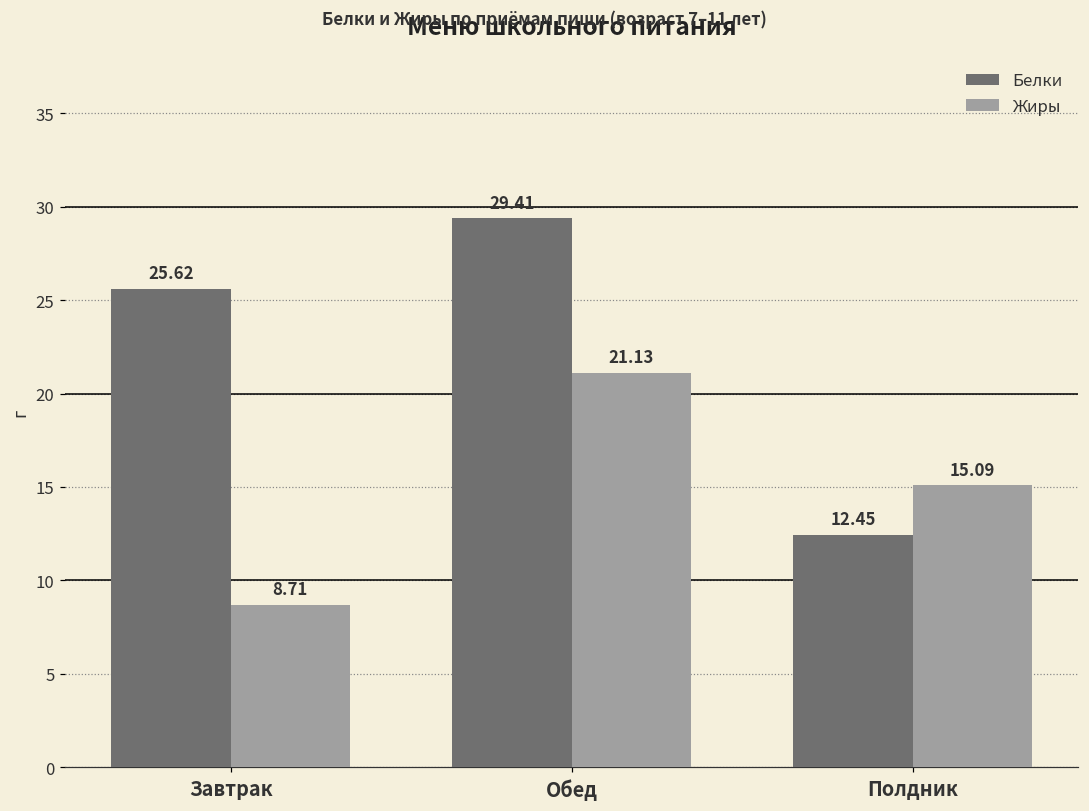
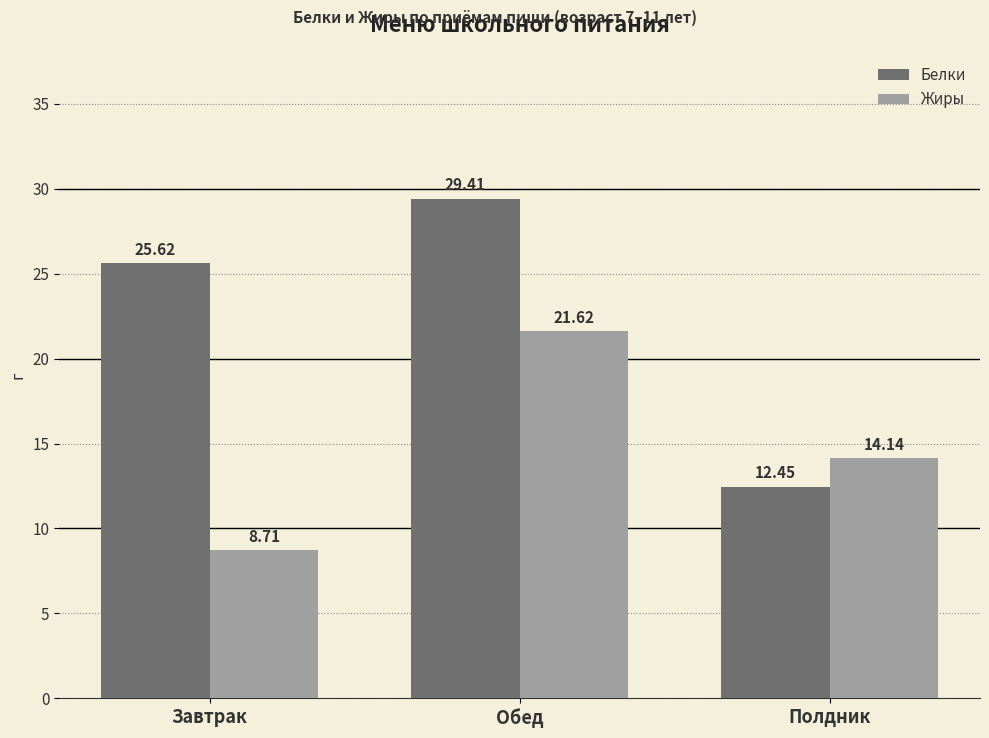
Жиры, Обед: 21.13 -> 21.62
Жиры, Полдник: 15.09 -> 14.14
